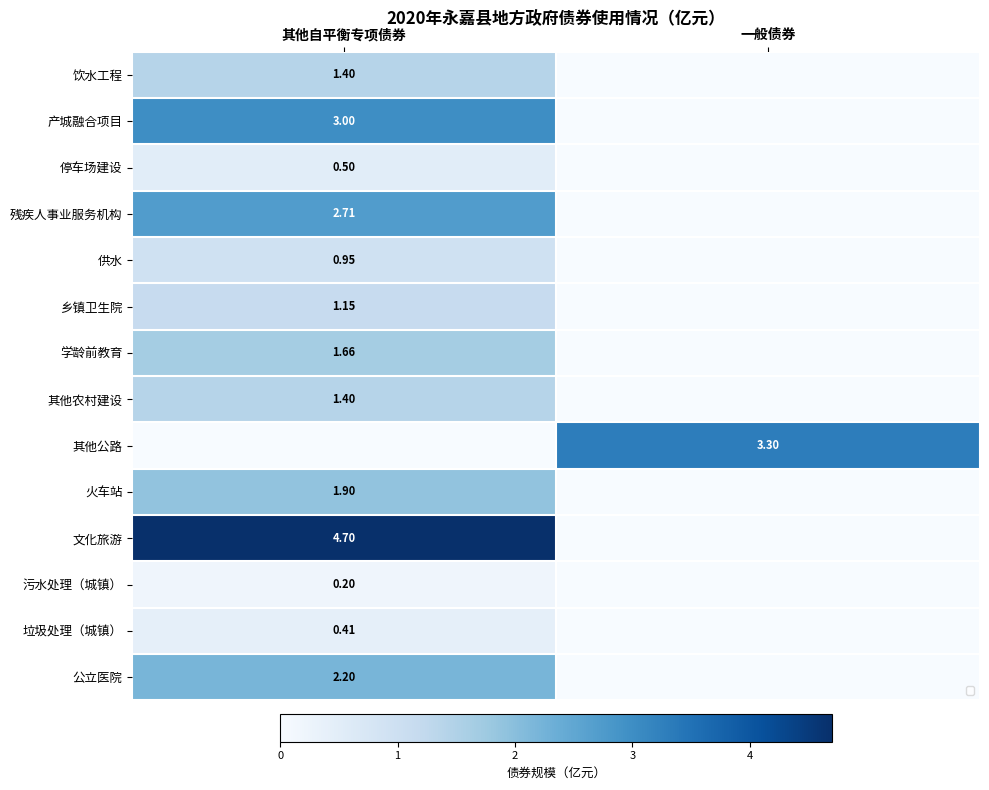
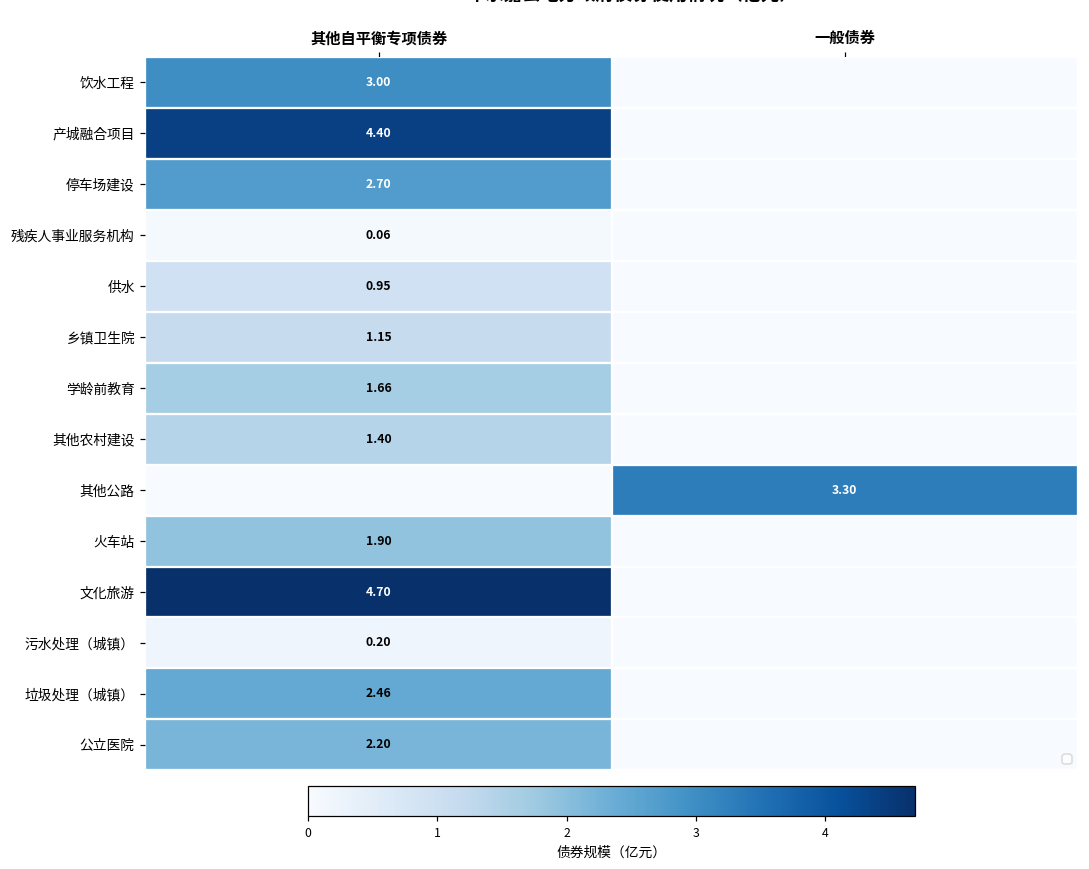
饮水工程, 其他自平衡专项债券: 1.40 -> 3.00
产城融合项目, 其他自平衡专项债券: 3.00 -> 4.40
停车场建设, 其他自平衡专项债券: 0.50 -> 2.70
残疾人事业服务机构, 其他自平衡专项债券: 2.71 -> 0.06
垃圾处理（城镇）, 其他自平衡专项债券: 0.41 -> 2.46
